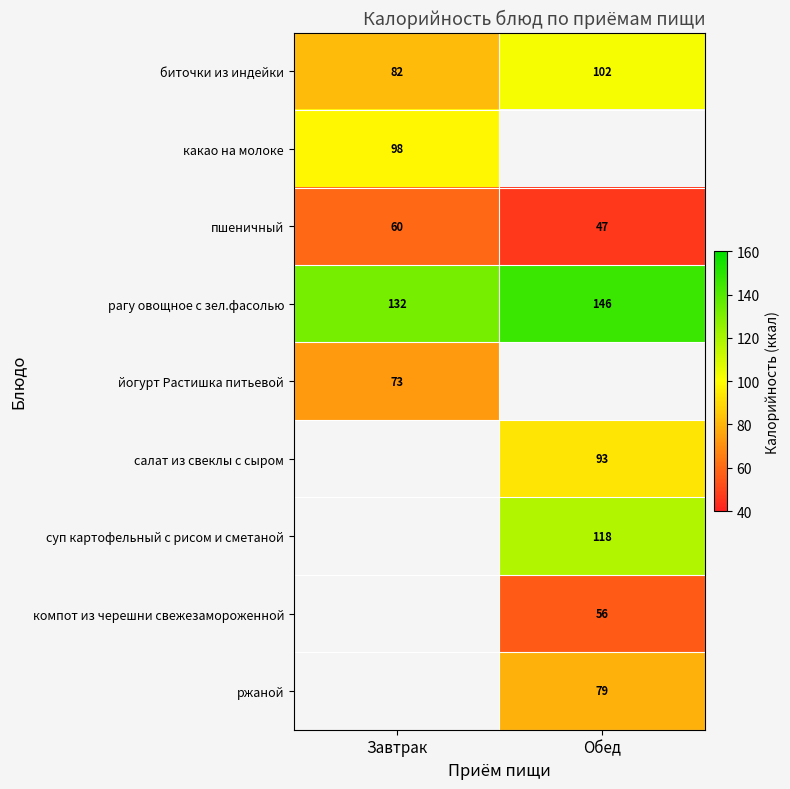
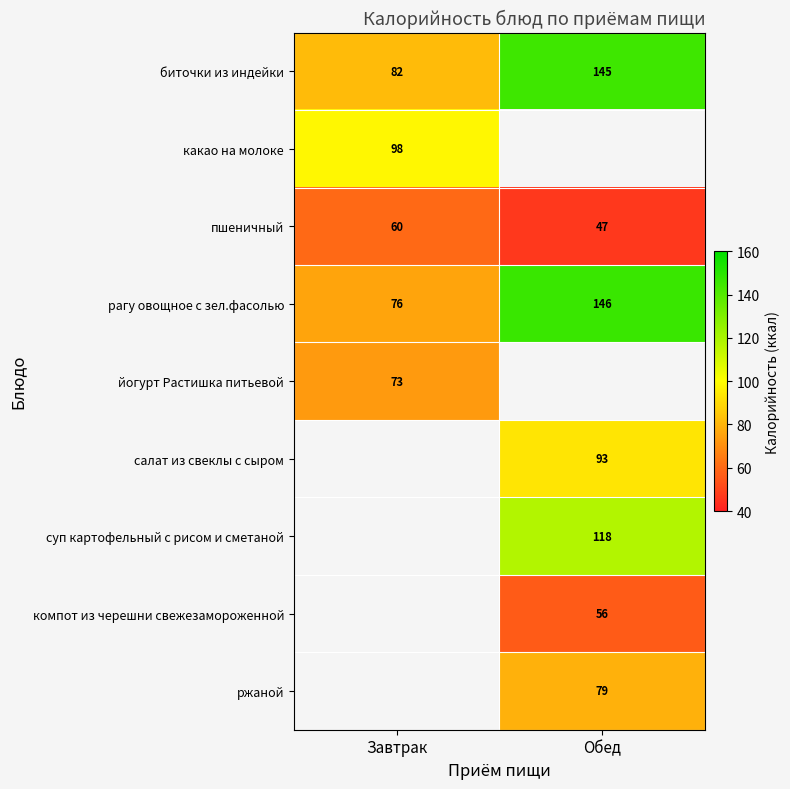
биточки из индейки, Обед: 102 -> 145
рагу овощное с зел.фасолью, Завтрак: 132 -> 76
